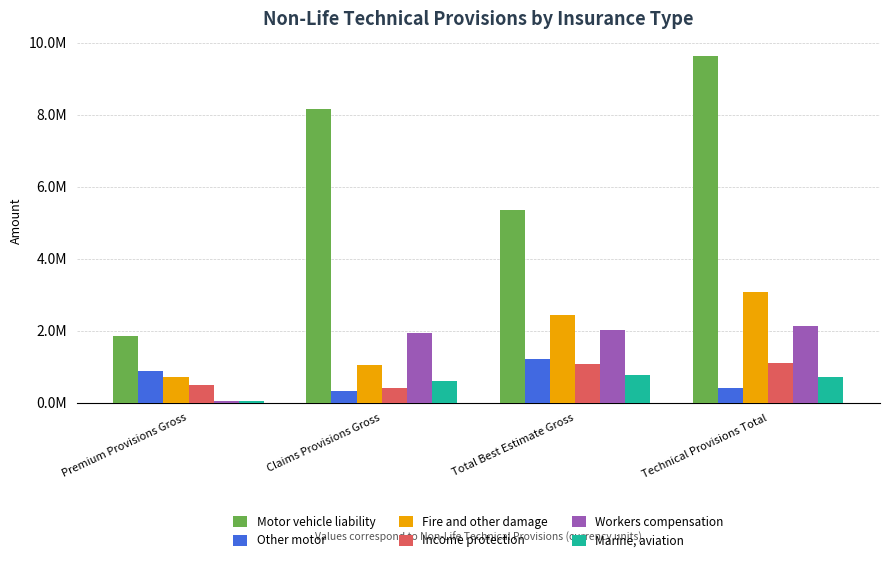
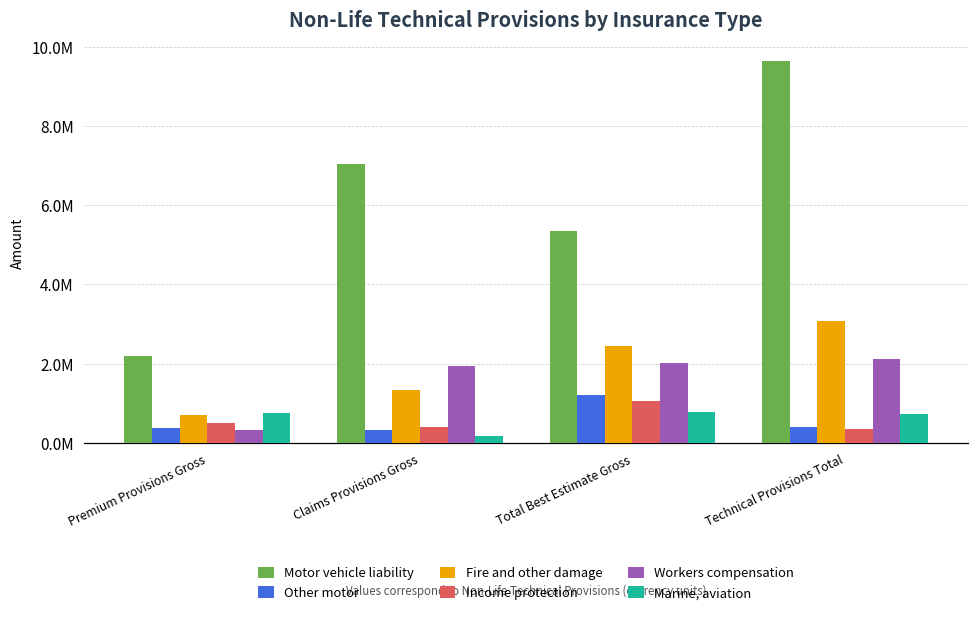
Motor vehicle liability, Premium Provisions Gross: 1900000 -> 2200000
Other motor, Premium Provisions Gross: 900000 -> 400000
Workers compensation, Premium Provisions Gross: 100000 -> 300000
Marine, aviation, Premium Provisions Gross: 0 -> 800000
Motor vehicle liability, Claims Provisions Gross: 8200000 -> 7000000
Fire and other damage, Claims Provisions Gross: 1100000 -> 1300000
Marine, aviation, Claims Provisions Gross: 600000 -> 200000
Income protection, Technical Provisions Total: 1100000 -> 400000
